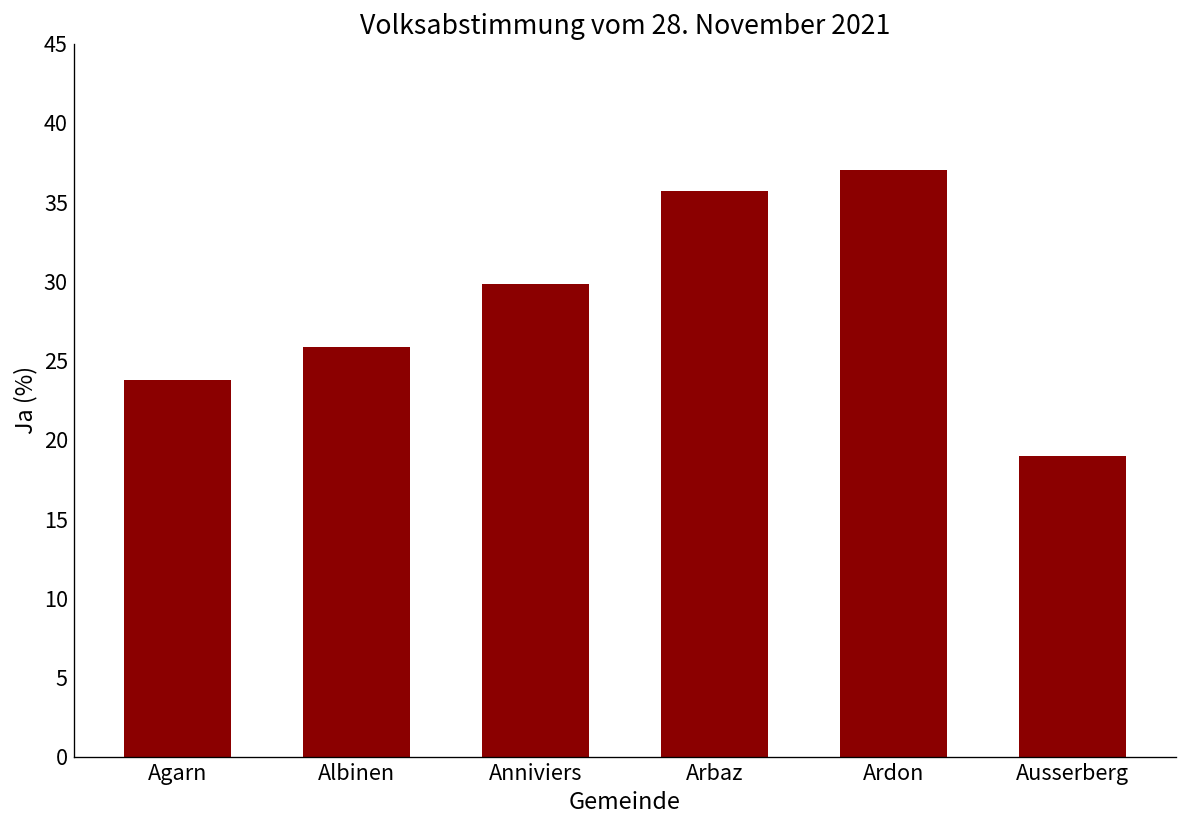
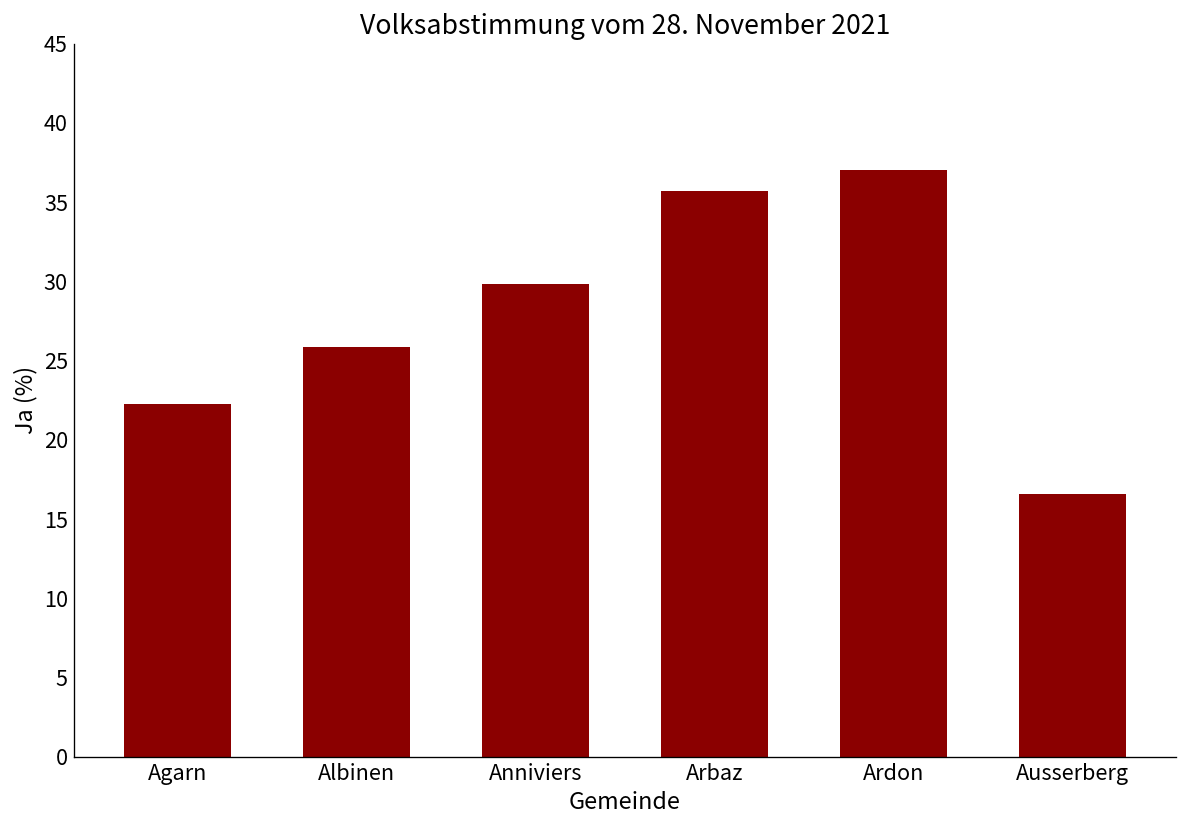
Agarn: 23.8 -> 22.2
Ausserberg: 19.0 -> 16.6
